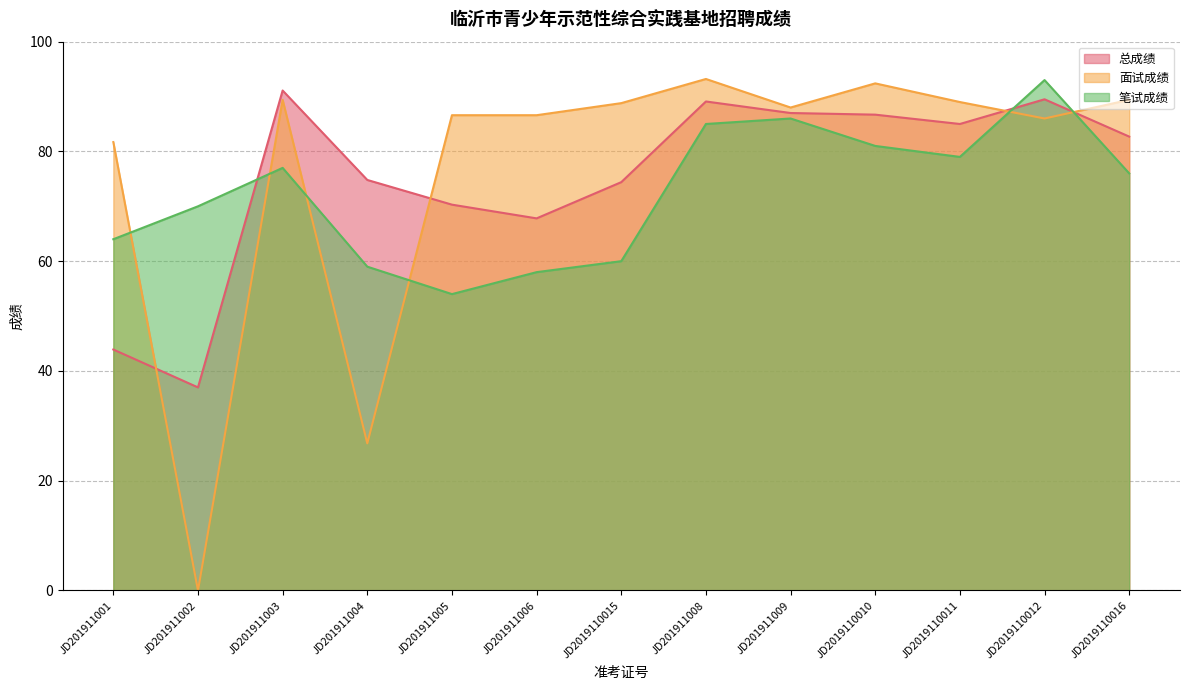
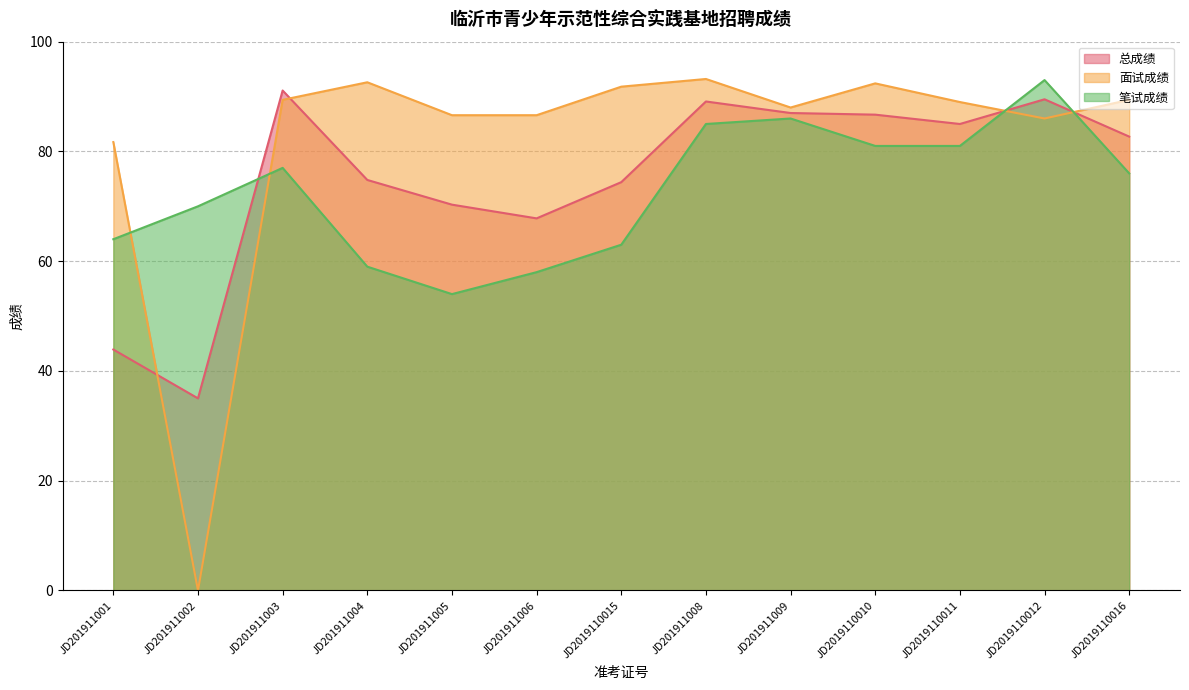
总成绩, JD201911002: 37 -> 35
面试成绩, JD201911004: 27 -> 93
面试成绩, JD2019110015: 89 -> 92
笔试成绩, JD2019110015: 60 -> 63
笔试成绩, JD2019110011: 79 -> 81
